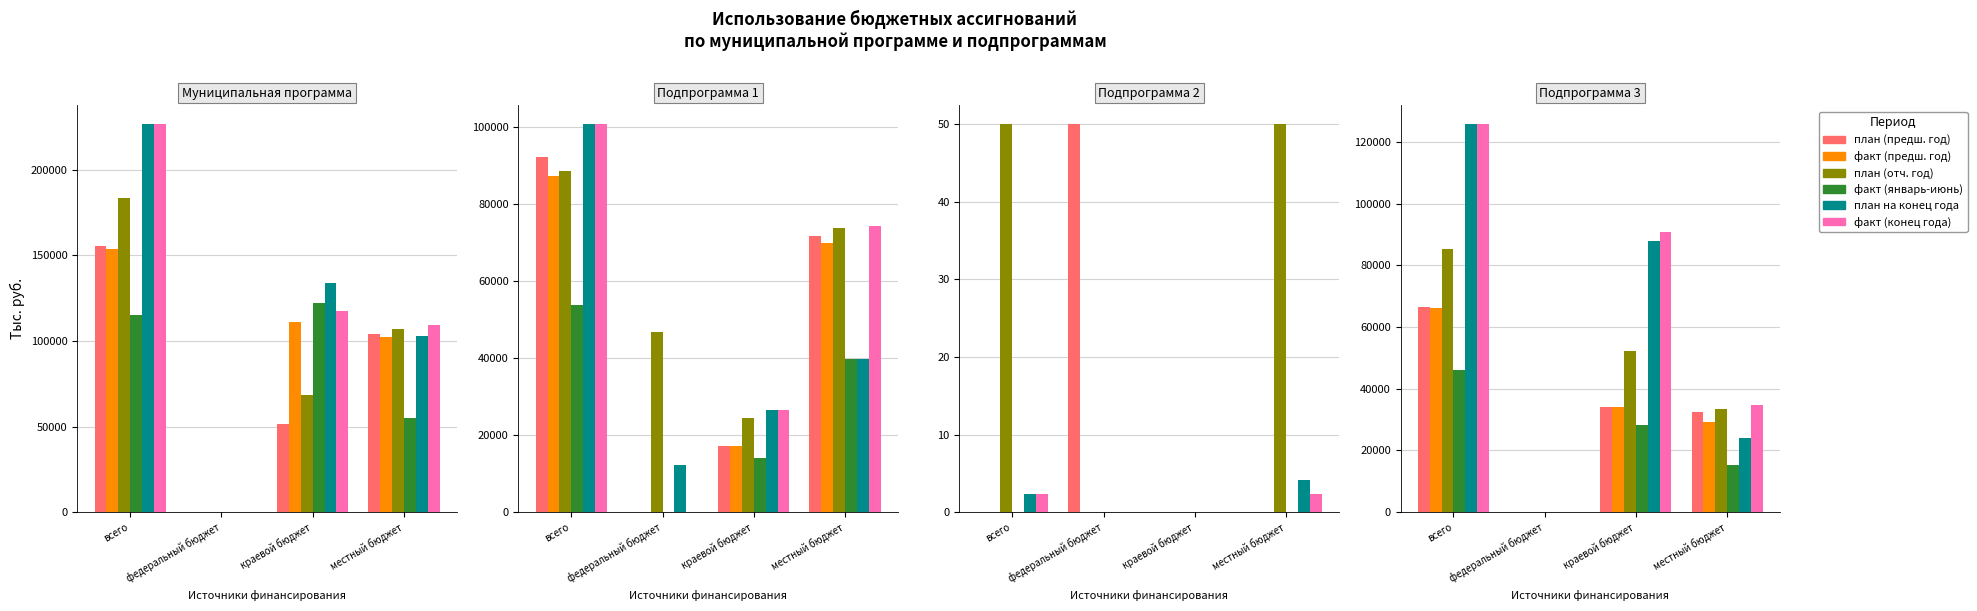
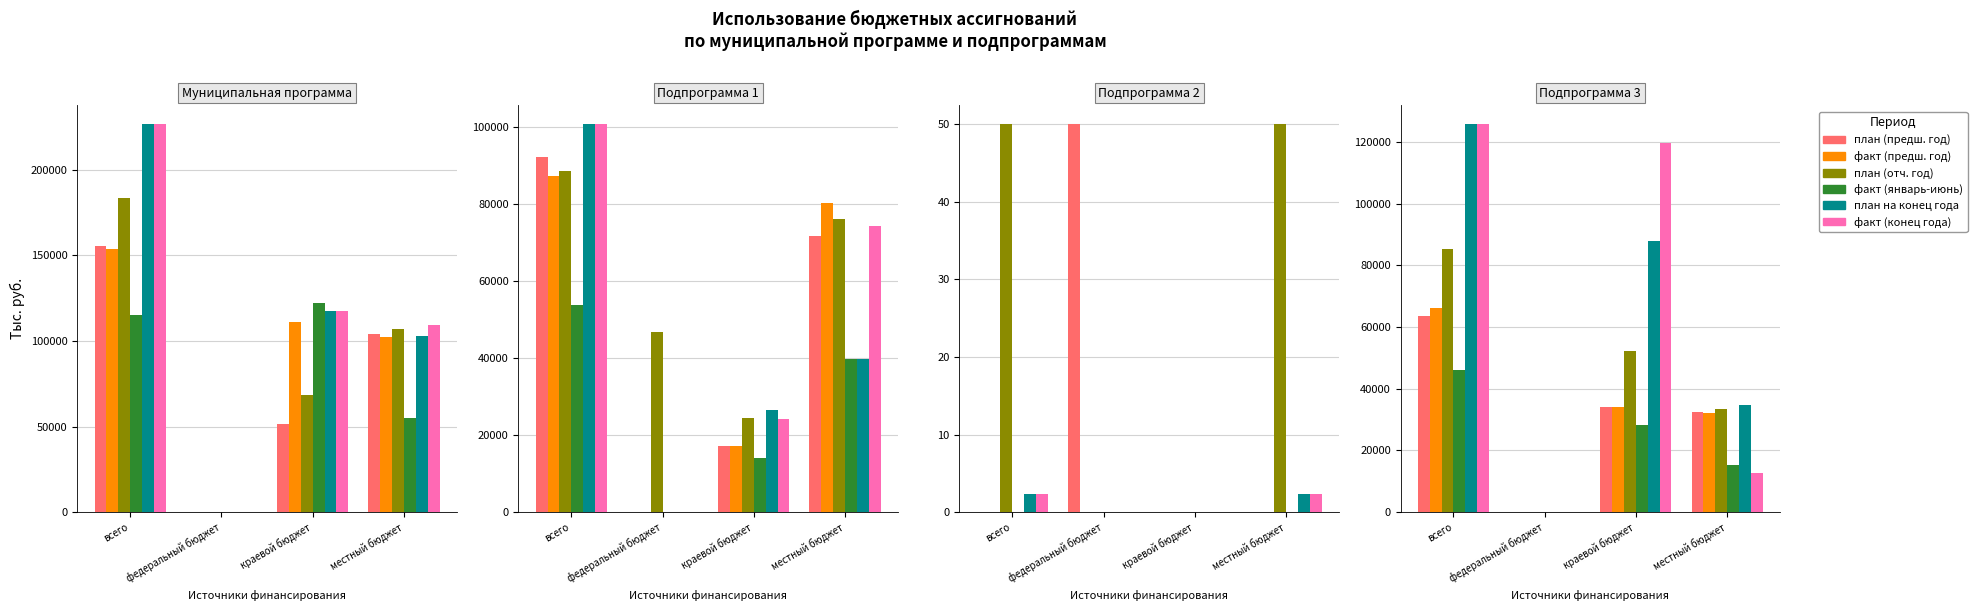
Муниципальная программа, план на конец года, краевой бюджет: 134000 -> 117000
Подпрограмма 1, план на конец года, федеральный бюджет: 12000 -> 0
Подпрограмма 1, факт (конец года), краевой бюджет: 26000 -> 24000
Подпрограмма 1, факт (предш. год), местный бюджет: 70000 -> 80000
Подпрограмма 1, план (отч. год), местный бюджет: 74000 -> 76000
Подпрограмма 2, план на конец года, местный бюджет: 4 -> 2
Подпрограмма 3, план (предш. год), всего: 66000 -> 63000
Подпрограмма 3, факт (конец года), краевой бюджет: 91000 -> 120000
Подпрограмма 3, факт (предш. год), местный бюджет: 29000 -> 32000
Подпрограмма 3, план на конец года, местный бюджет: 24000 -> 35000
Подпрограмма 3, факт (конец года), местный бюджет: 35000 -> 13000
